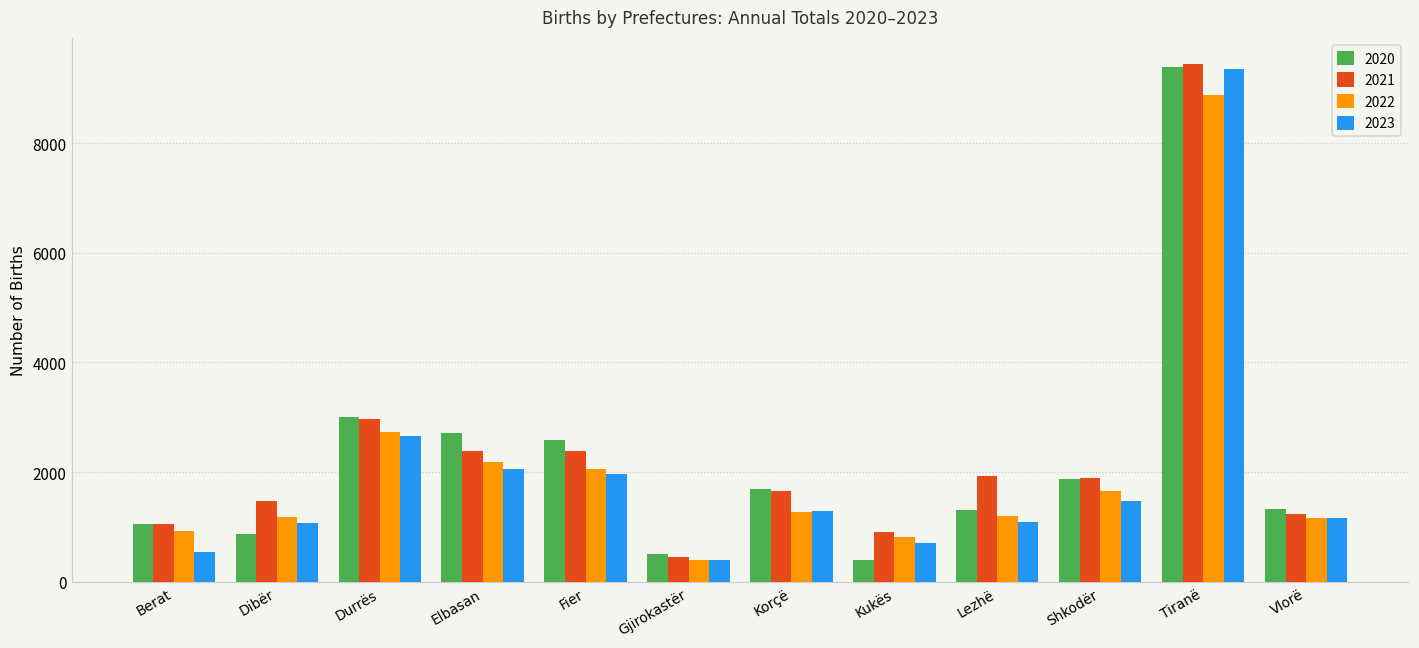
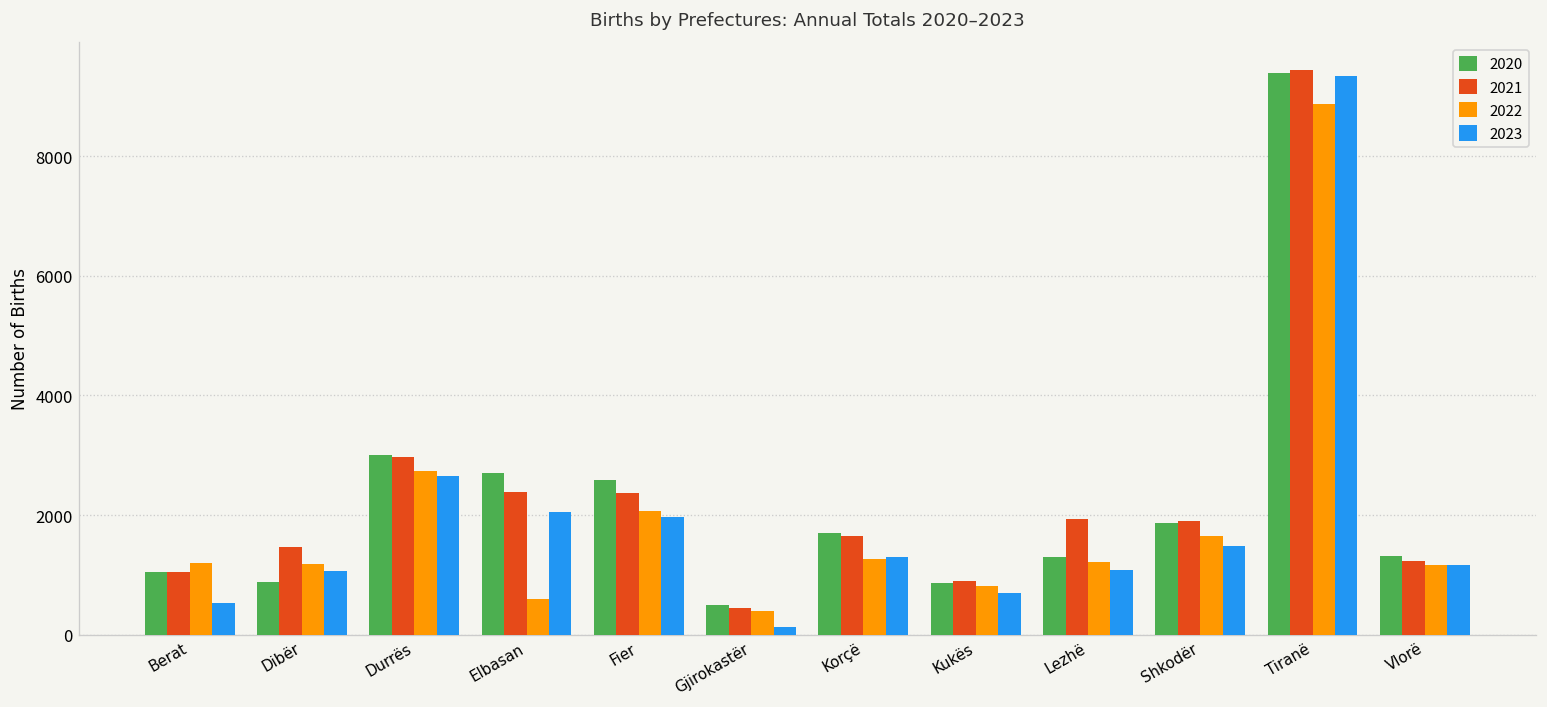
2022, Berat: 900 -> 1200
2022, Elbasan: 2200 -> 600
2023, Gjirokastër: 400 -> 100
2020, Kukës: 400 -> 900
